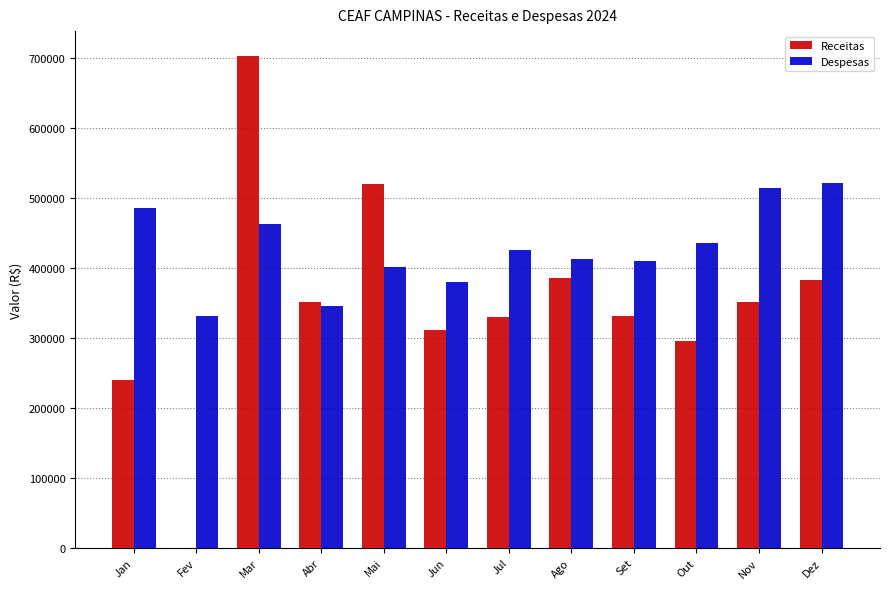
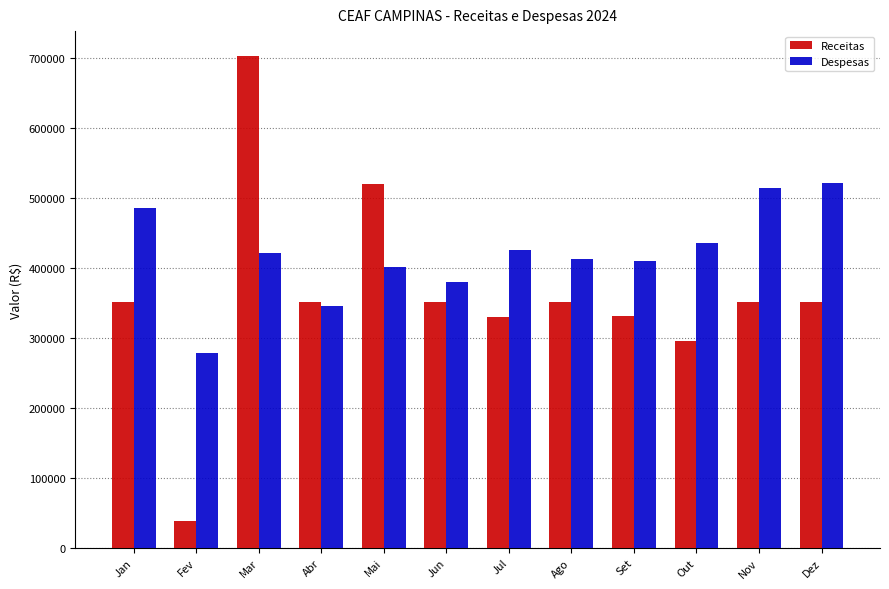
Receitas, Jan: 240000 -> 350000
Receitas, Fev: 0 -> 40000
Despesas, Fev: 330000 -> 280000
Despesas, Mar: 460000 -> 420000
Receitas, Jun: 310000 -> 350000
Receitas, Ago: 390000 -> 350000
Receitas, Dez: 380000 -> 350000
